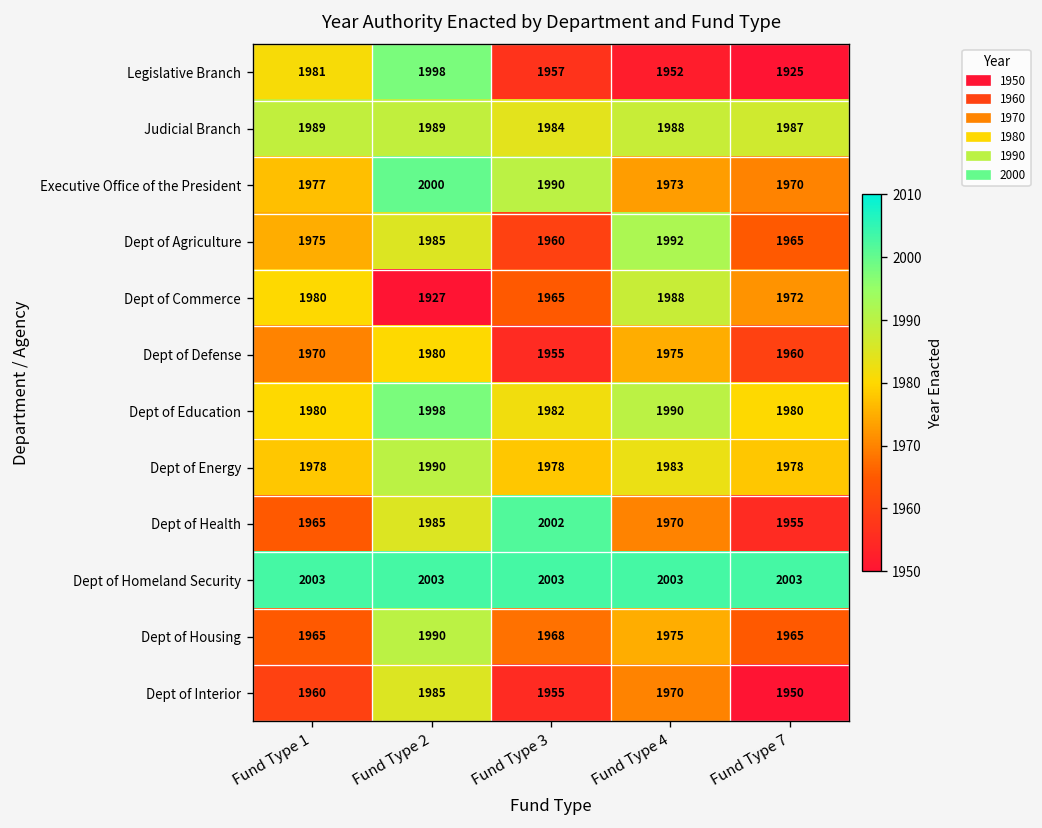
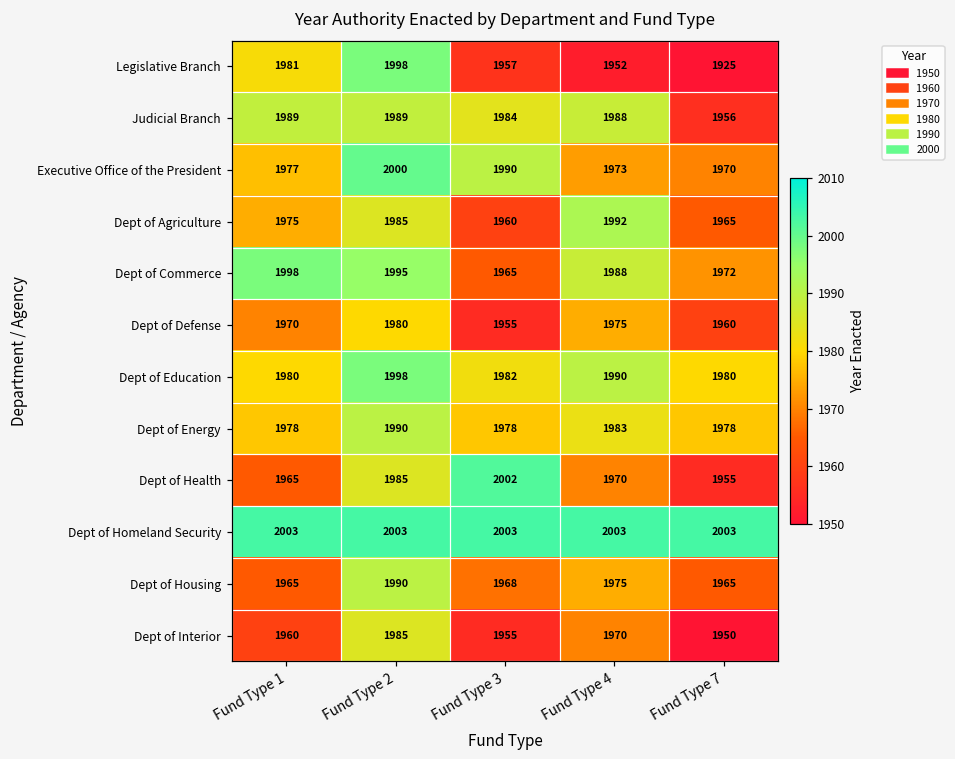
Judicial Branch, Fund Type 7: 1987 -> 1956
Dept of Commerce, Fund Type 1: 1980 -> 1998
Dept of Commerce, Fund Type 2: 1927 -> 1995
